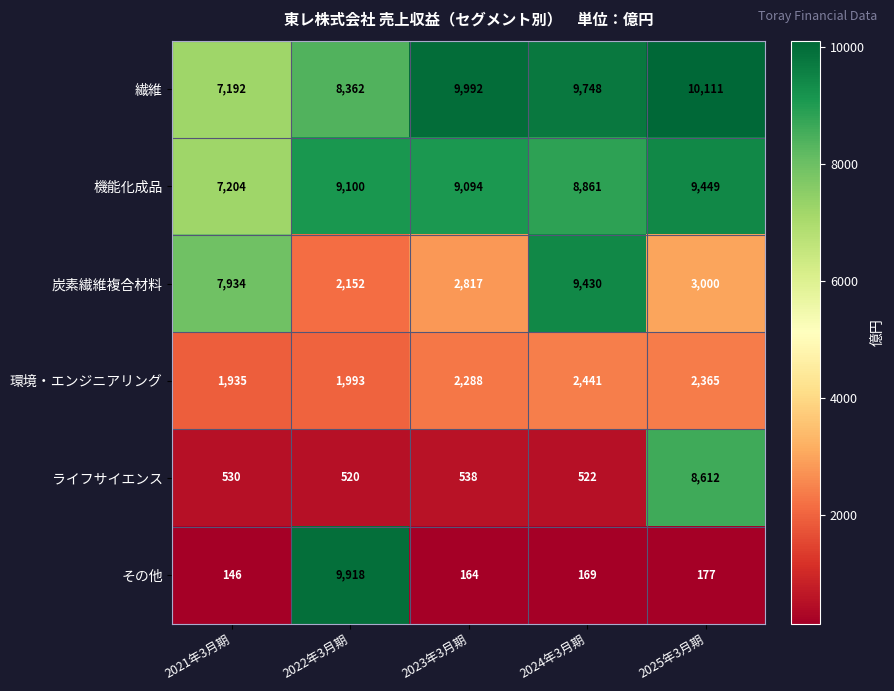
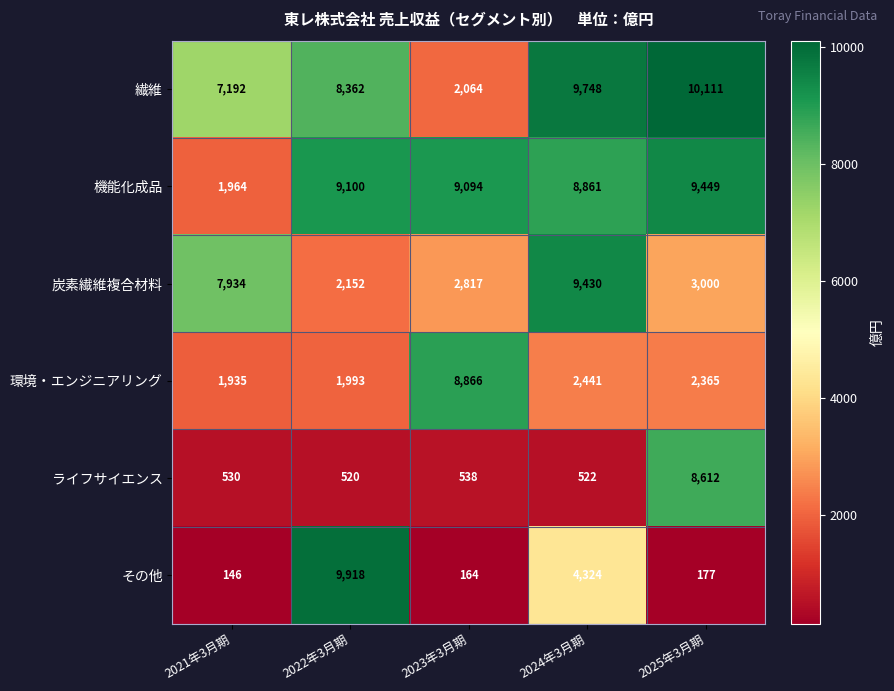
繊維, 2023年3月期: 9,992 -> 2,064
機能化成品, 2021年3月期: 7,204 -> 1,964
環境・エンジニアリング, 2023年3月期: 2,288 -> 8,866
その他, 2024年3月期: 169 -> 4,324
